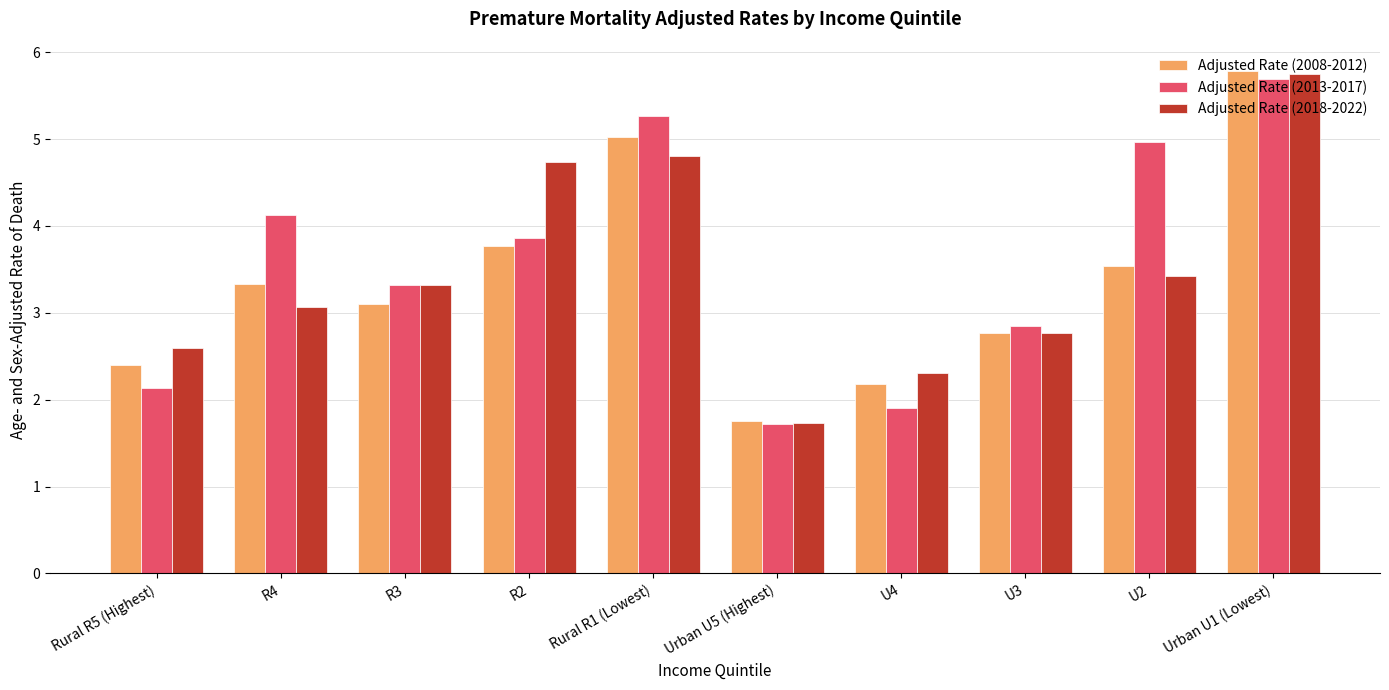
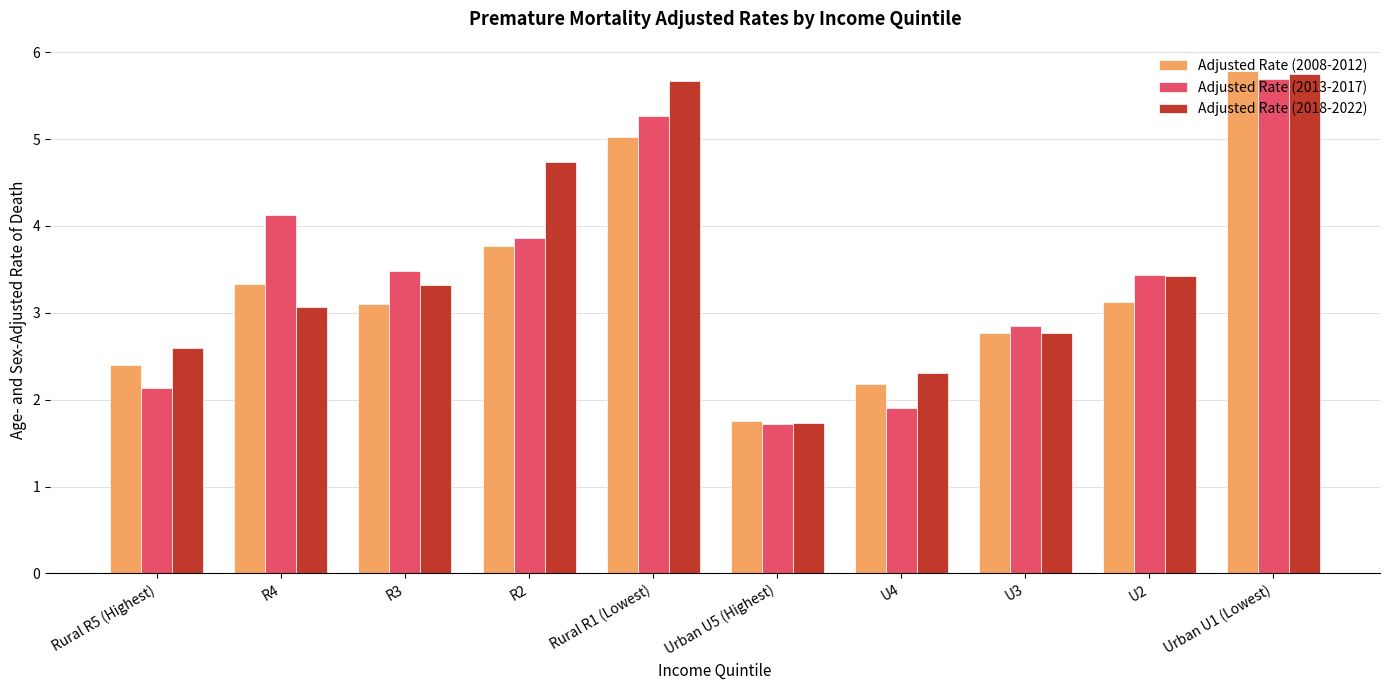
Adjusted Rate (2013-2017), R3: 3.3 -> 3.5
Adjusted Rate (2018-2022), Rural R1 (Lowest): 4.8 -> 5.7
Adjusted Rate (2008-2012), U2: 3.5 -> 3.1
Adjusted Rate (2013-2017), U2: 5.0 -> 3.4
